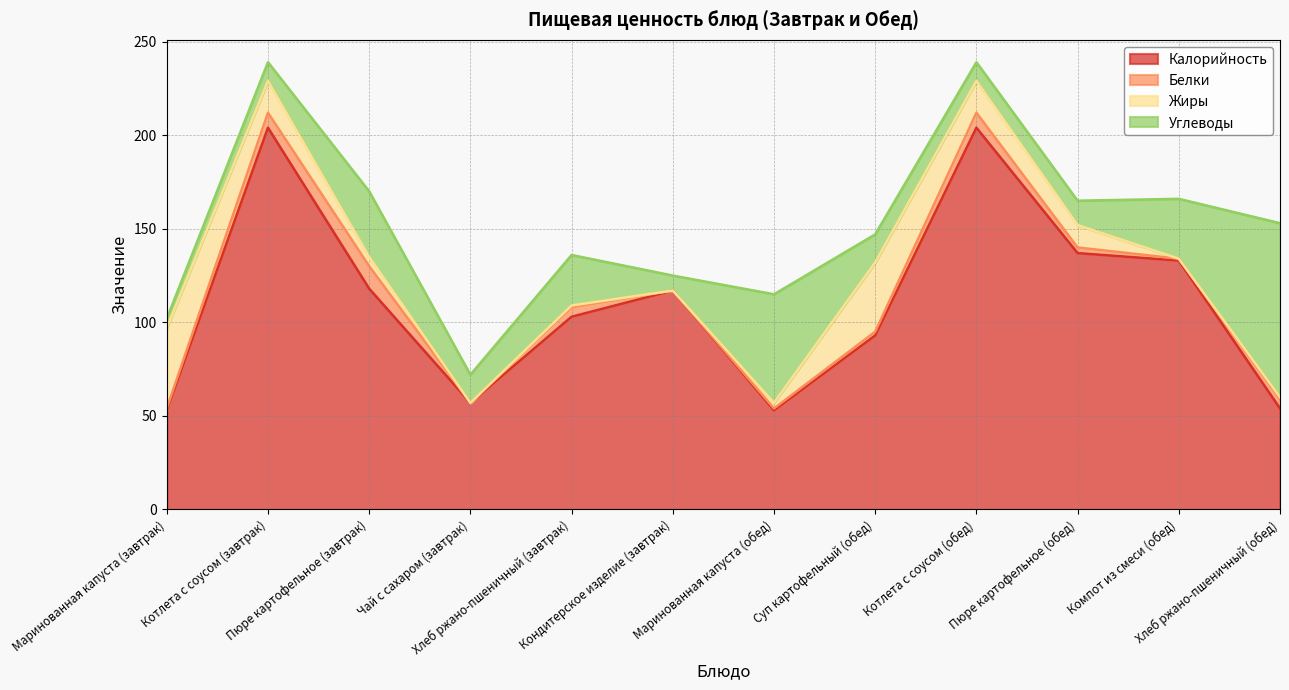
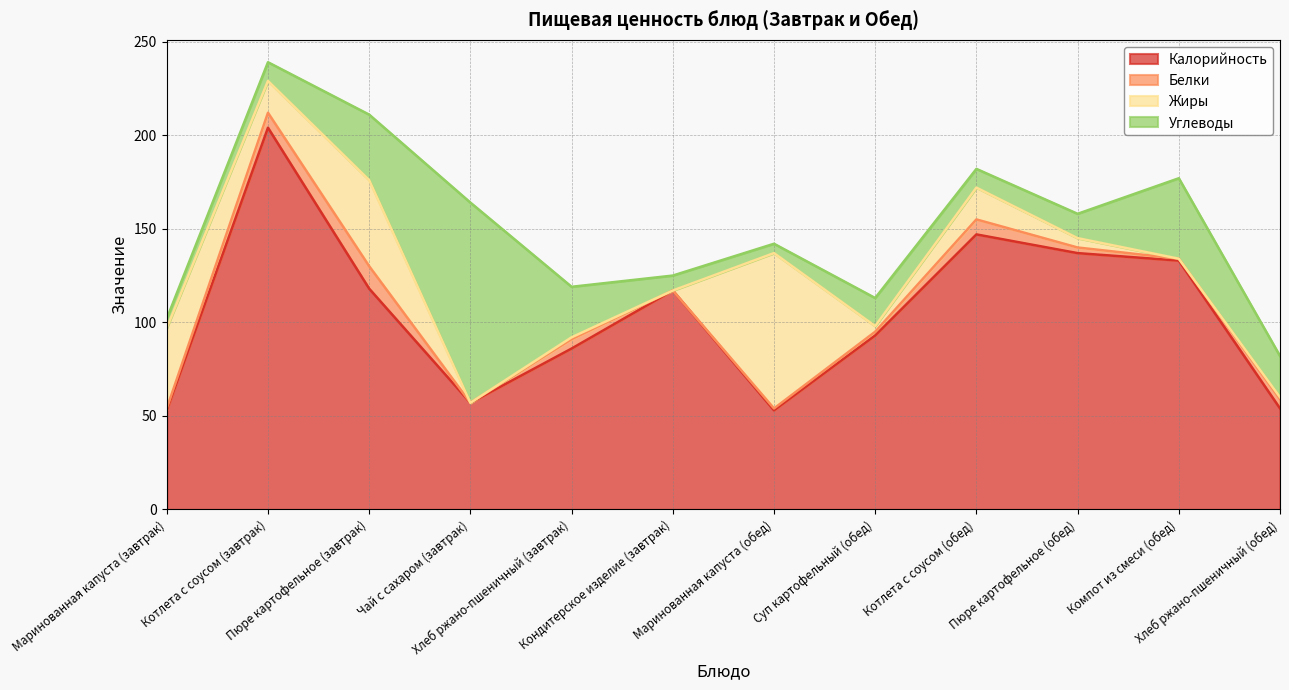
Жиры, Пюре картофельное (завтрак): 5 -> 46
Углеводы, Чай с сахаром (завтрак): 15 -> 107
Калорийность, Хлеб ржано-пшеничный (завтрак): 103 -> 86
Жиры, Маринованная капуста (обед): 3 -> 83
Углеводы, Маринованная капуста (обед): 58 -> 5
Жиры, Суп картофельный (обед): 37 -> 3
Калорийность, Котлета с соусом (обед): 204 -> 147
Жиры, Пюре картофельное (обед): 12 -> 5
Углеводы, Компот из смеси (обед): 32 -> 43
Углеводы, Хлеб ржано-пшеничный (обед): 93 -> 22
